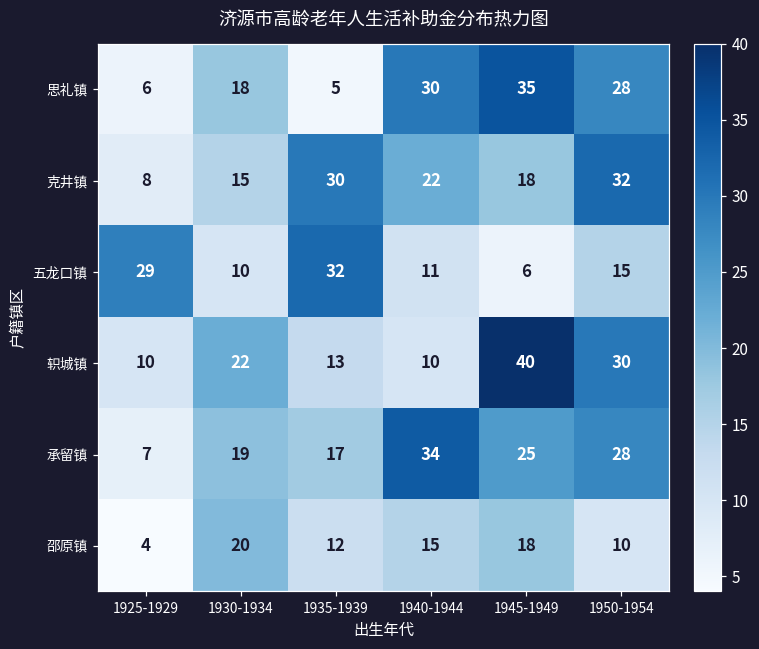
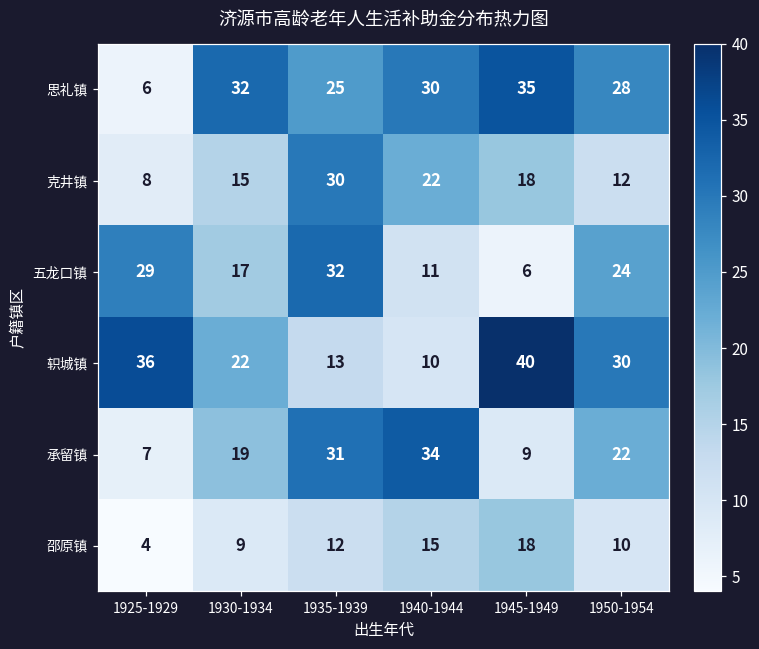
思礼镇, 1930-1934: 18 -> 32
思礼镇, 1935-1939: 5 -> 25
克井镇, 1950-1954: 32 -> 12
五龙口镇, 1930-1934: 10 -> 17
五龙口镇, 1950-1954: 15 -> 24
轵城镇, 1925-1929: 10 -> 36
承留镇, 1935-1939: 17 -> 31
承留镇, 1945-1949: 25 -> 9
承留镇, 1950-1954: 28 -> 22
邵原镇, 1930-1934: 20 -> 9
